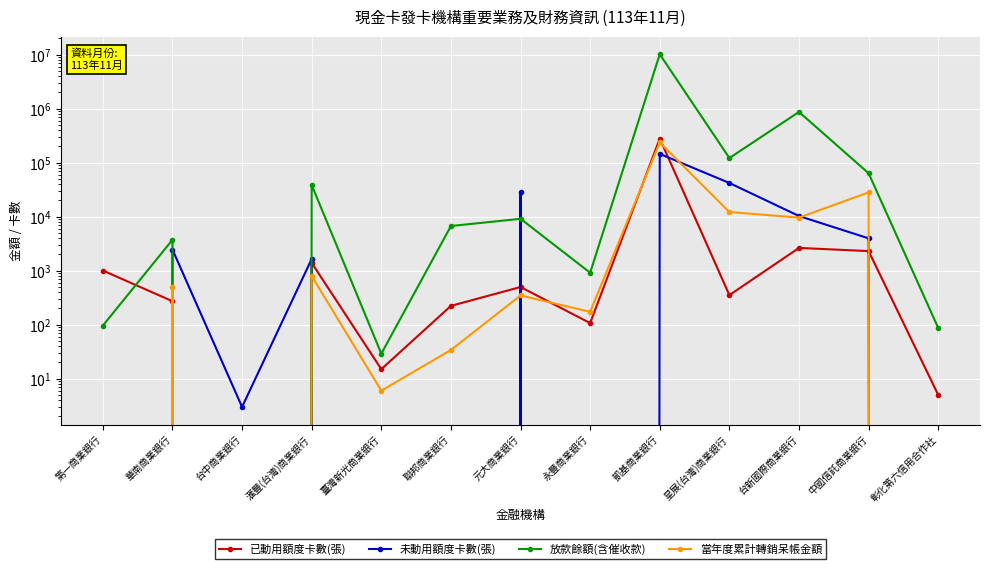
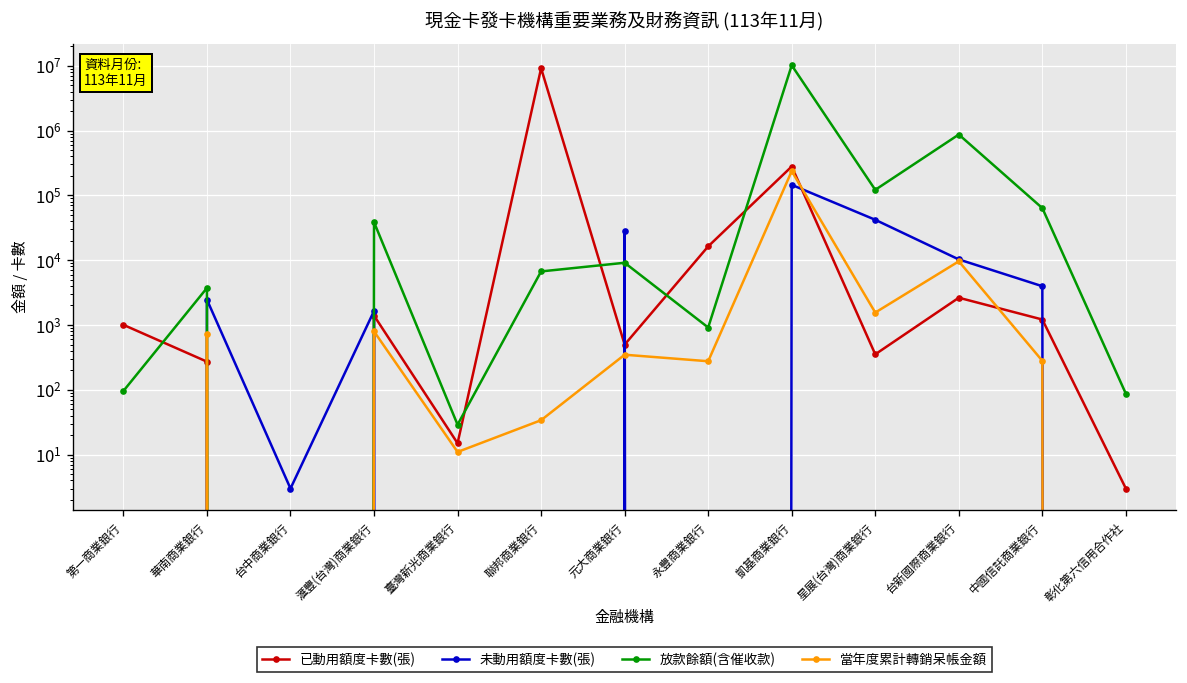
當年度累計轉銷呆帳金額, 華南商業銀行: 500 -> 700
當年度累計轉銷呆帳金額, 臺灣新光商業銀行: 6 -> 11
已動用額度卡數(張), 聯邦商業銀行: 220 -> 9000000
已動用額度卡數(張), 永豐商業銀行: 110 -> 16000
當年度累計轉銷呆帳金額, 永豐商業銀行: 170 -> 300
當年度累計轉銷呆帳金額, 星展(台灣)商業銀行: 12000 -> 1600
已動用額度卡數(張), 中國信託商業銀行: 2300 -> 1200
當年度累計轉銷呆帳金額, 中國信託商業銀行: 30000 -> 300
已動用額度卡數(張), 彰化第六信用合作社: 5 -> 3
